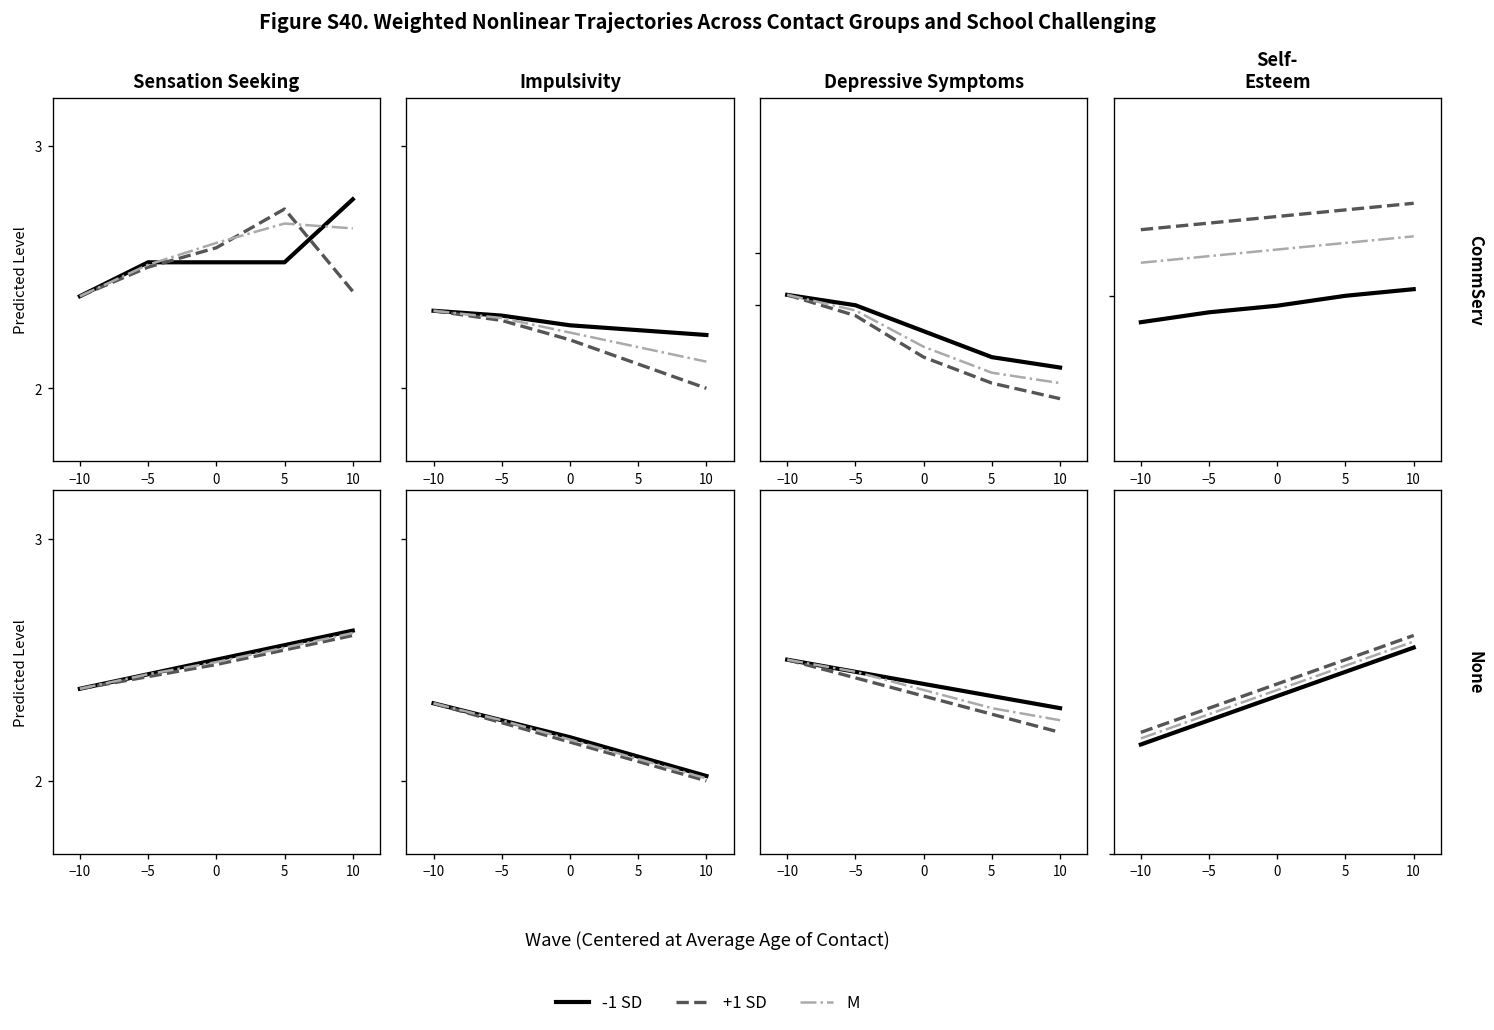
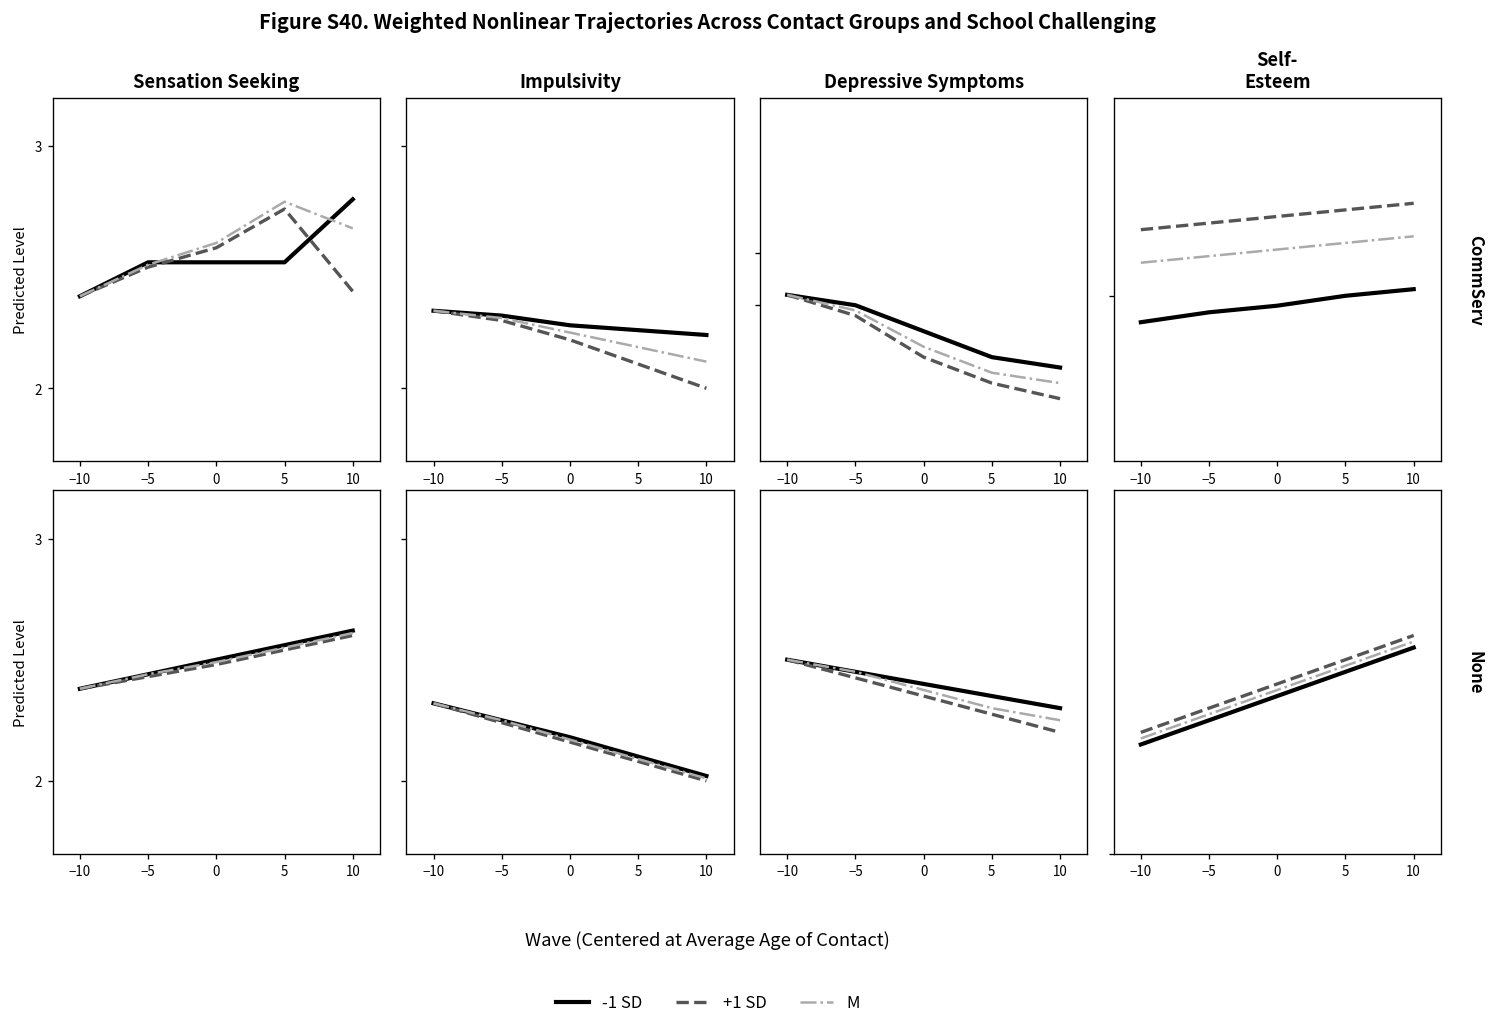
Sensation Seeking, M, 5: 2.68 -> 2.77
